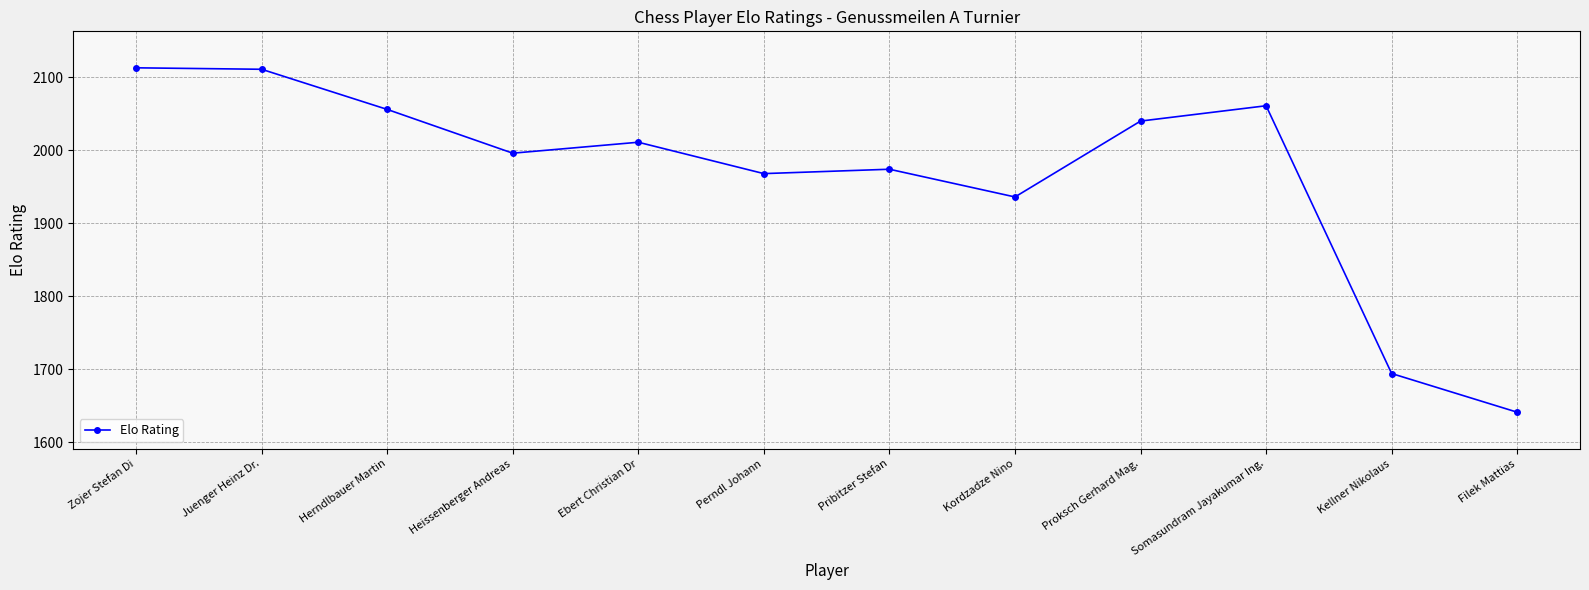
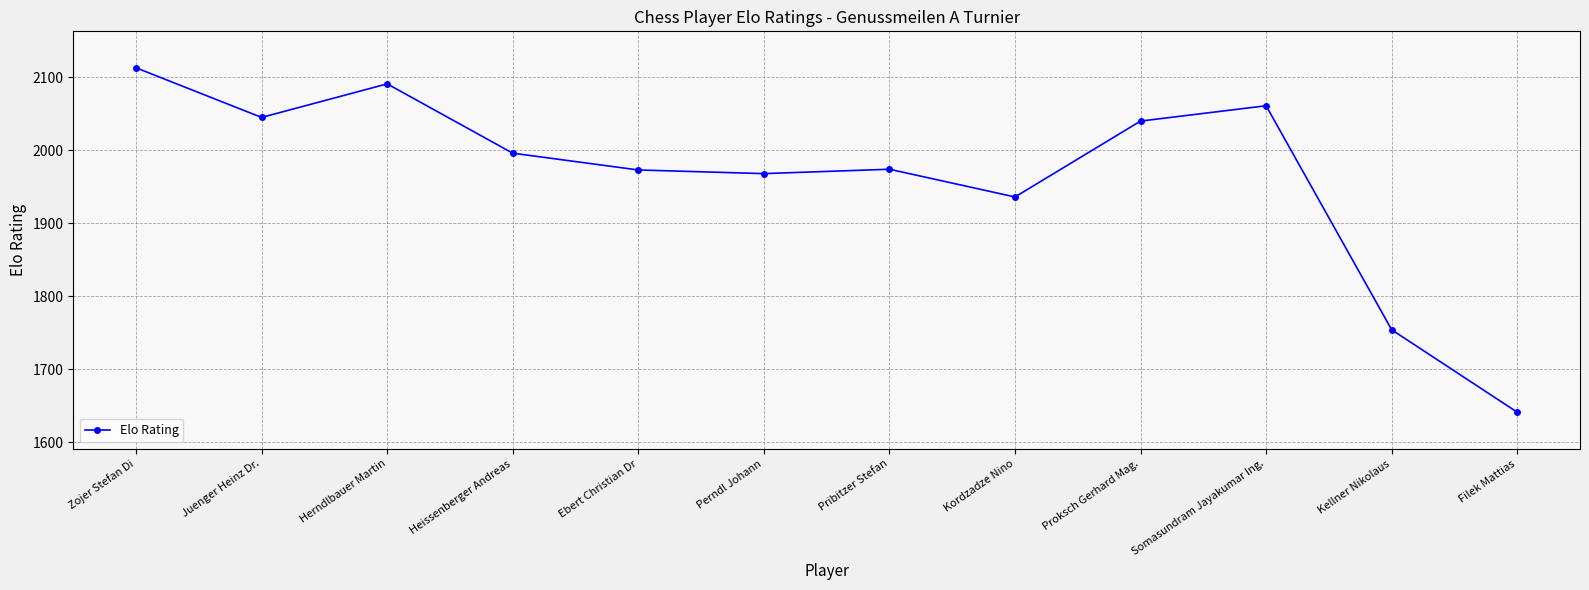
Juenger Heinz Dr.: 2110 -> 2050
Herndlbauer Martin: 2060 -> 2090
Ebert Christian Dr: 2010 -> 1970
Kellner Nikolaus: 1690 -> 1750
